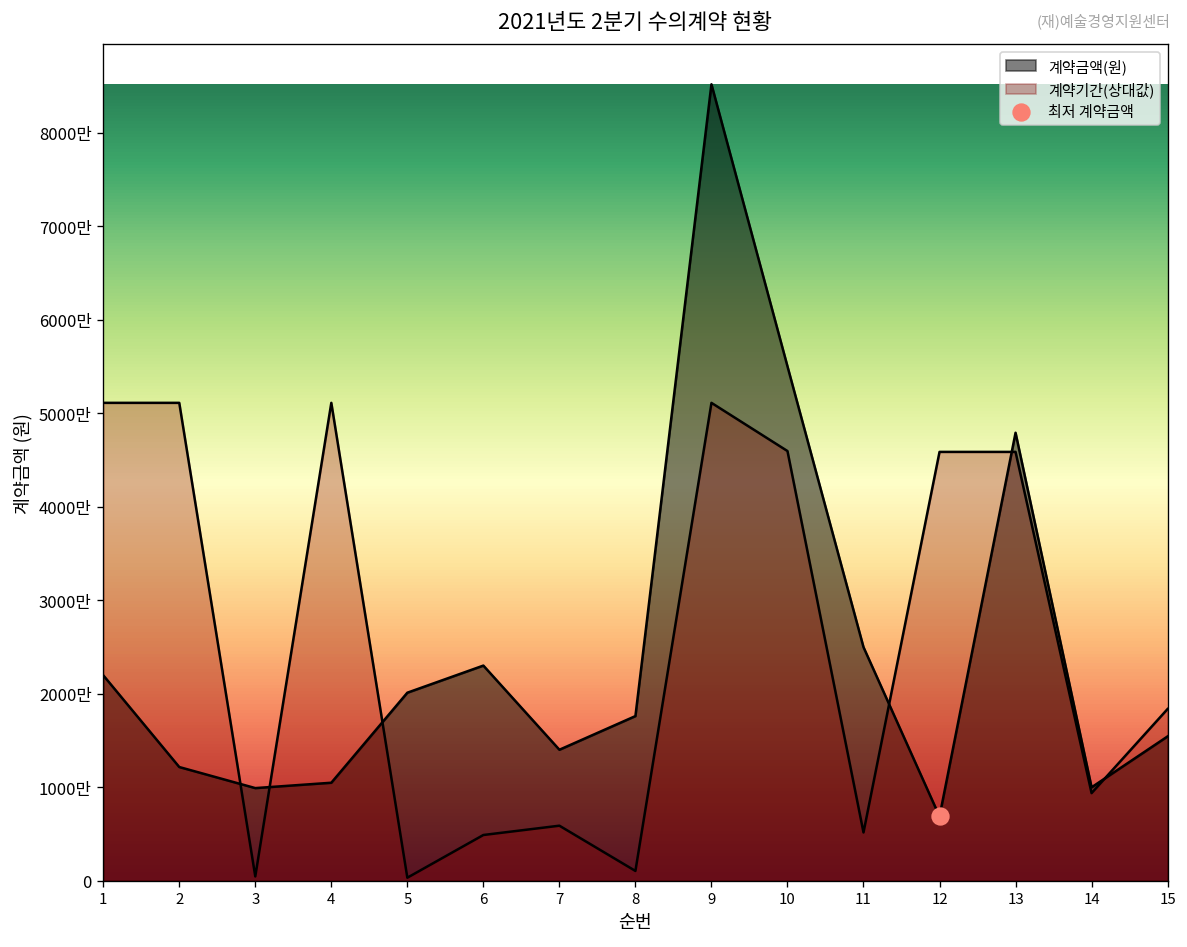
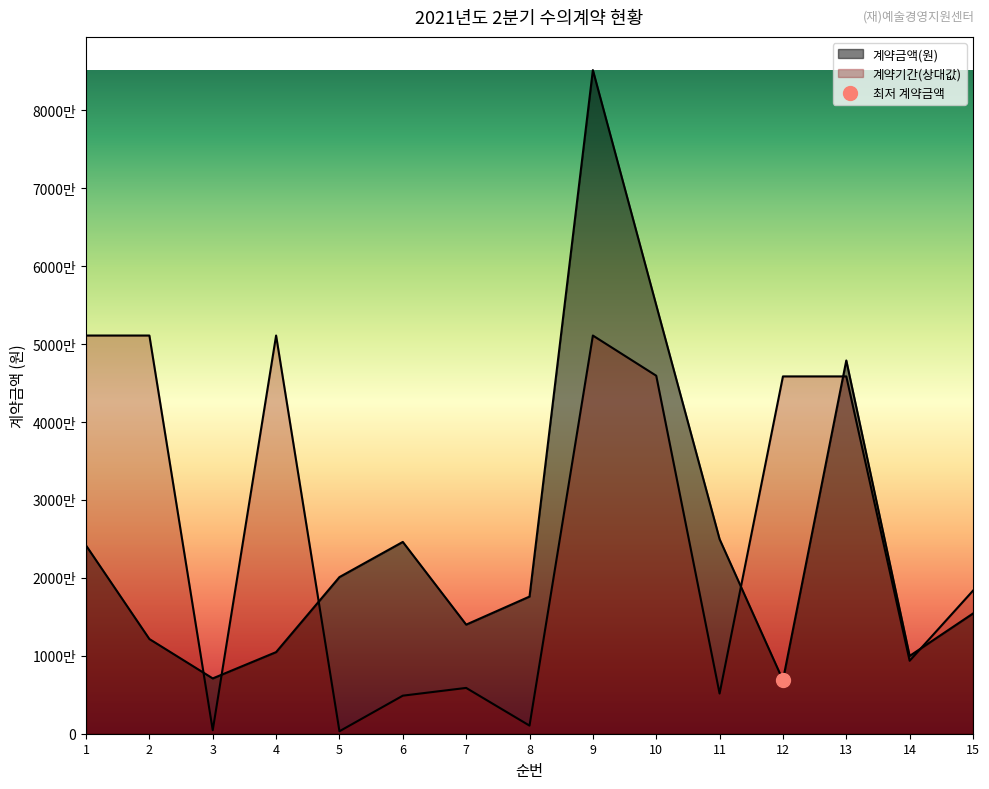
계약금액(원), 1: 2200만 -> 2400만
계약금액(원), 3: 1000만 -> 700만
계약금액(원), 6: 2300만 -> 2500만
